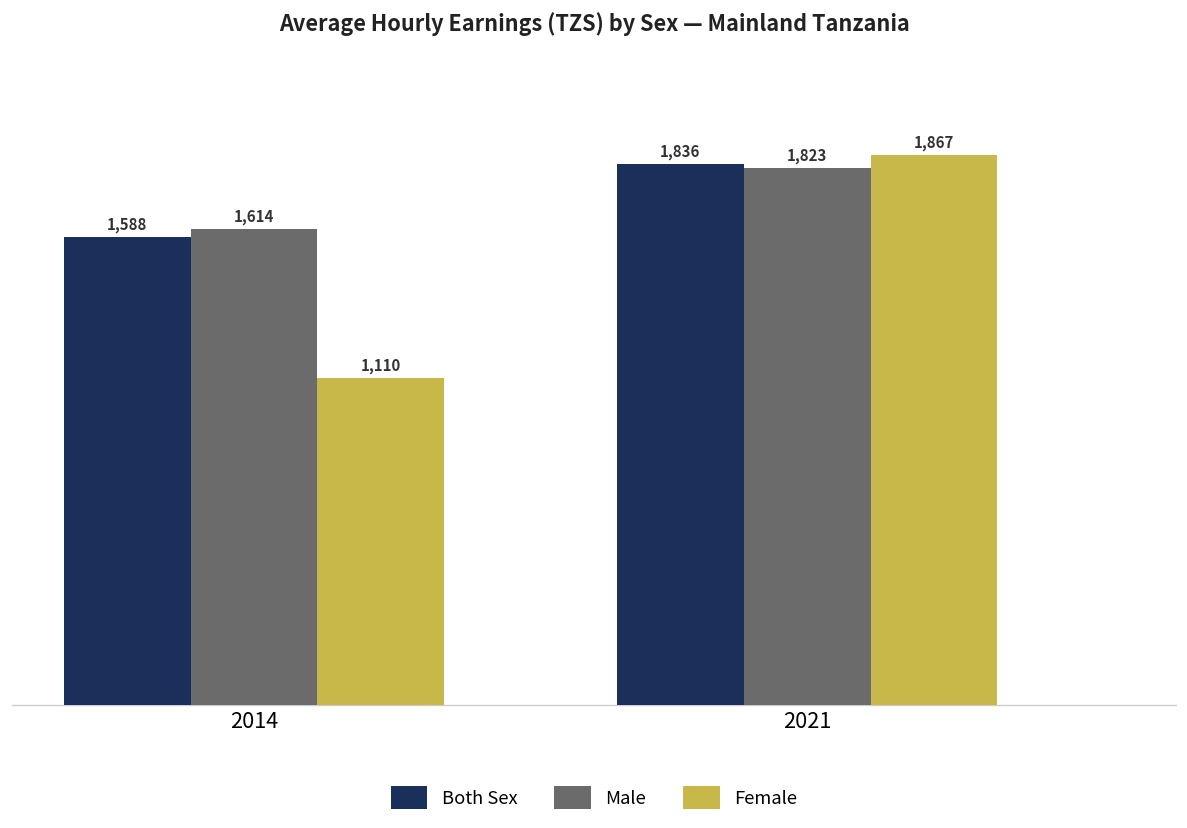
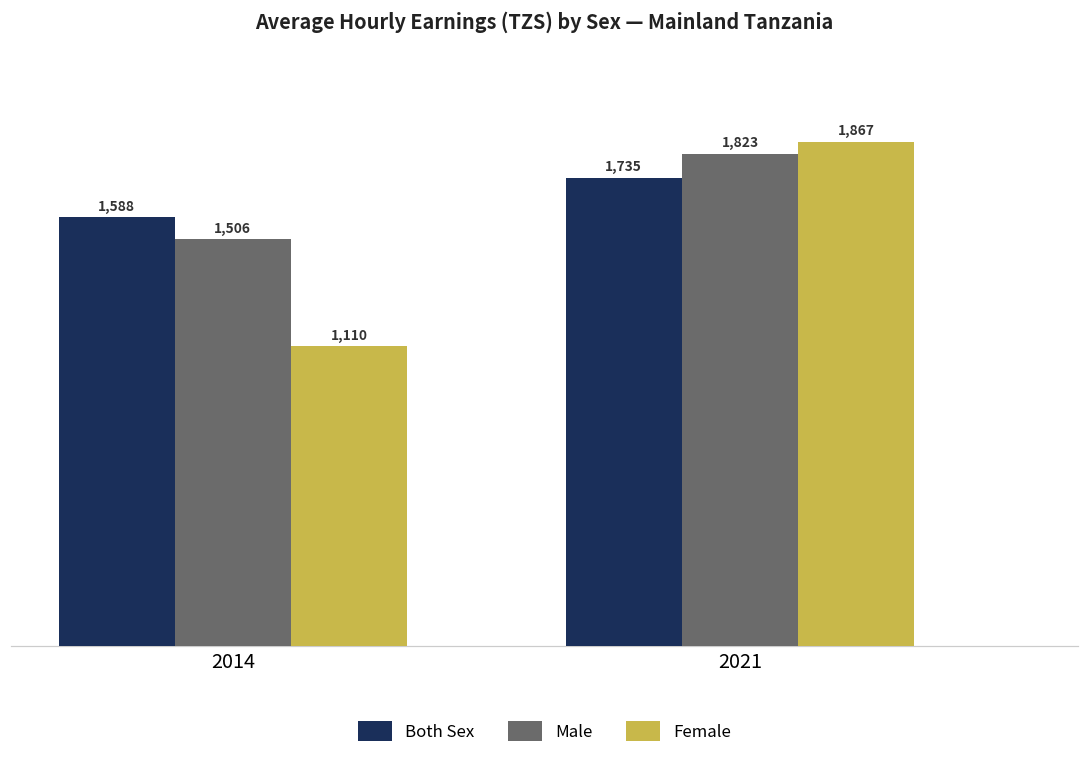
Male, 2014: 1,614 -> 1,506
Both Sex, 2021: 1,836 -> 1,735
